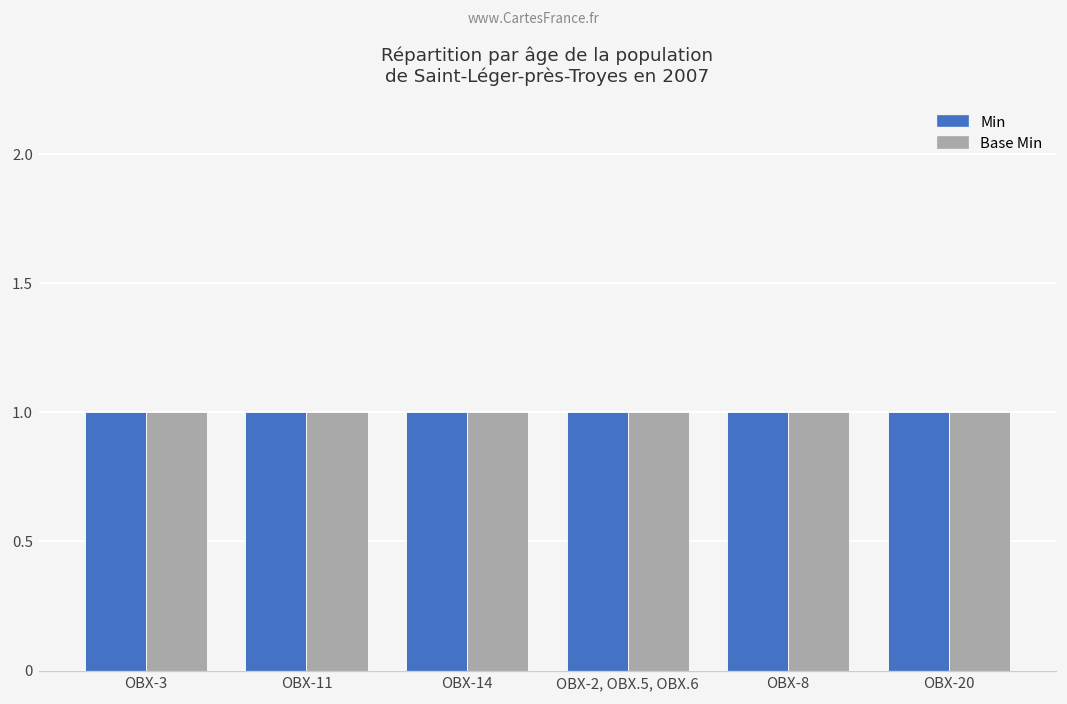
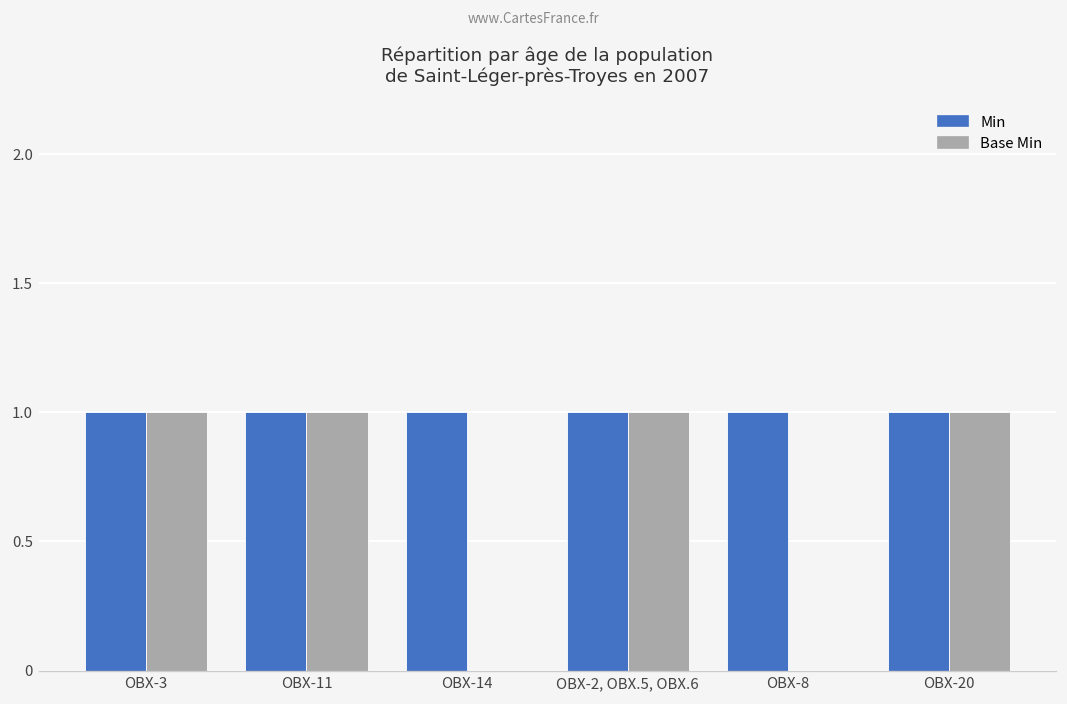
Base Min, OBX-14: 1 -> 0
Base Min, OBX-8: 1 -> 0
